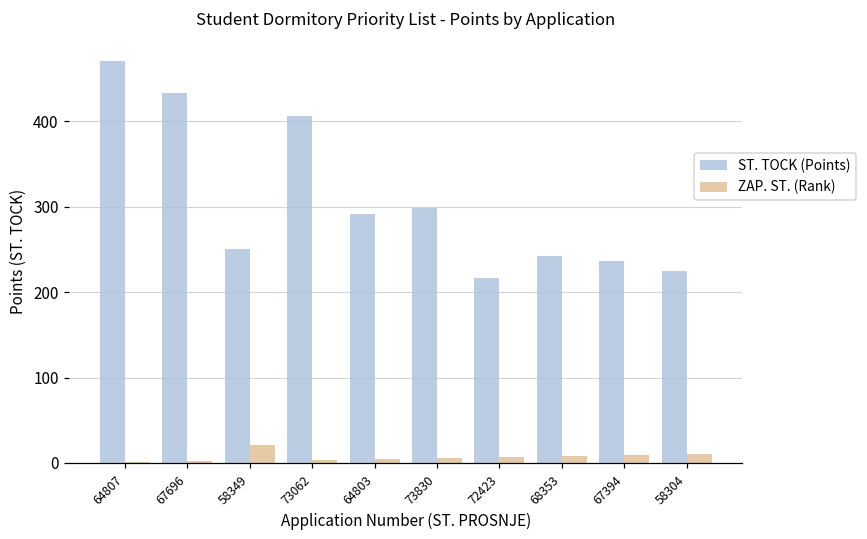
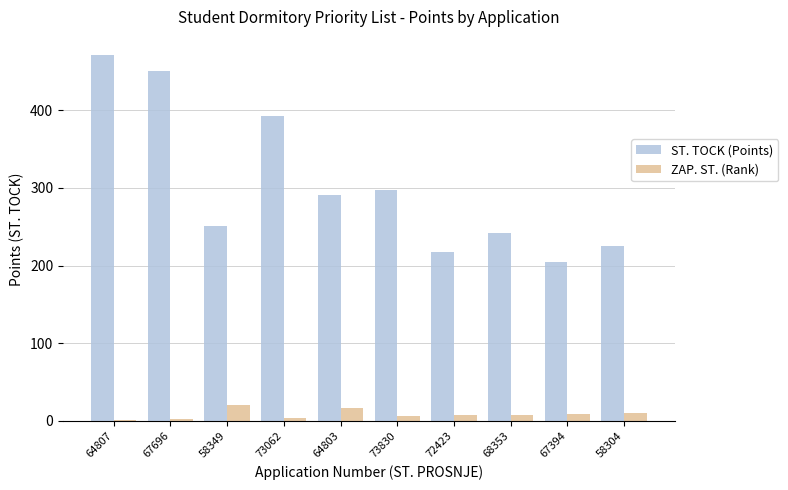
ST. TOCK (Points), 67696: 430 -> 450
ST. TOCK (Points), 73062: 410 -> 390
ZAP. ST. (Rank), 64803: 10 -> 20
ST. TOCK (Points), 67394: 240 -> 200
